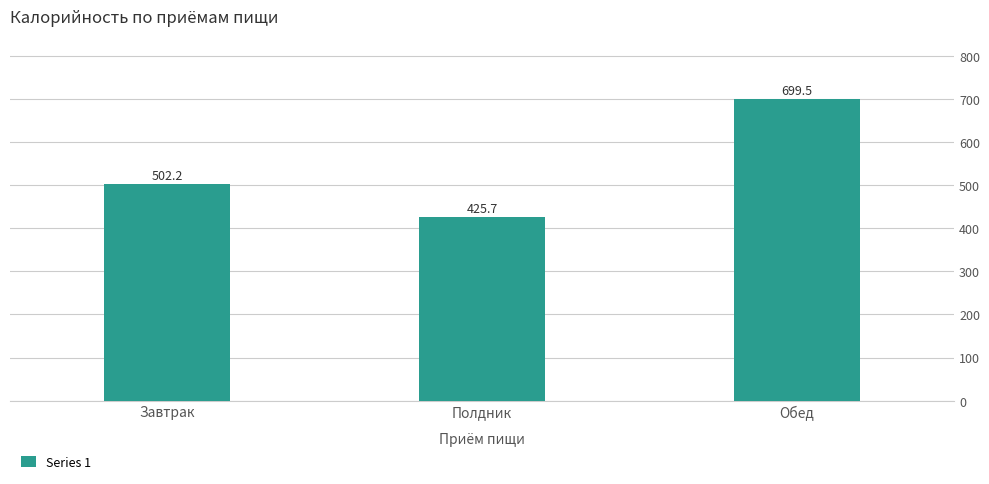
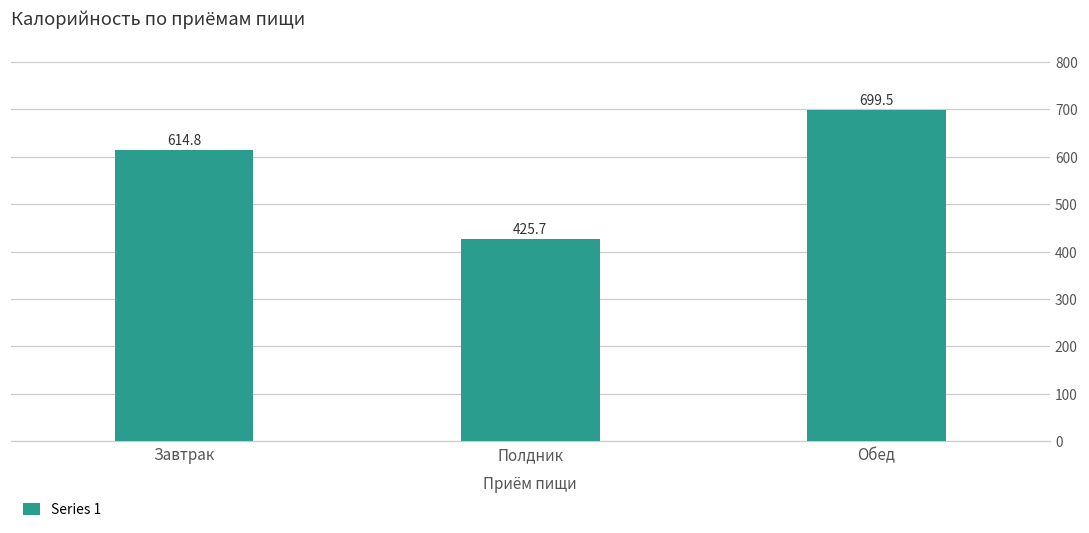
Завтрак: 502.2 -> 614.8
